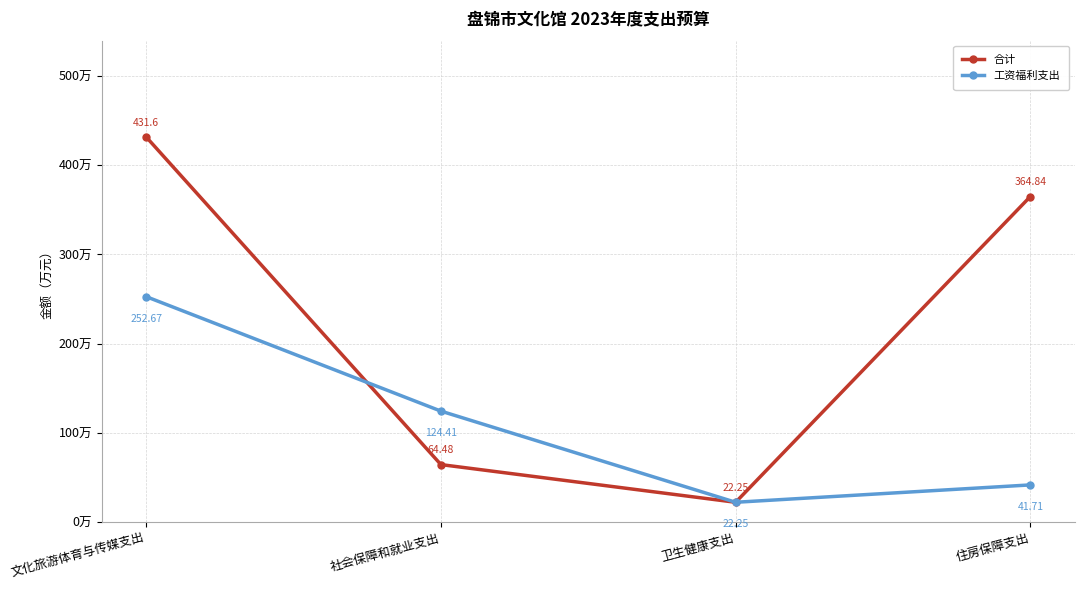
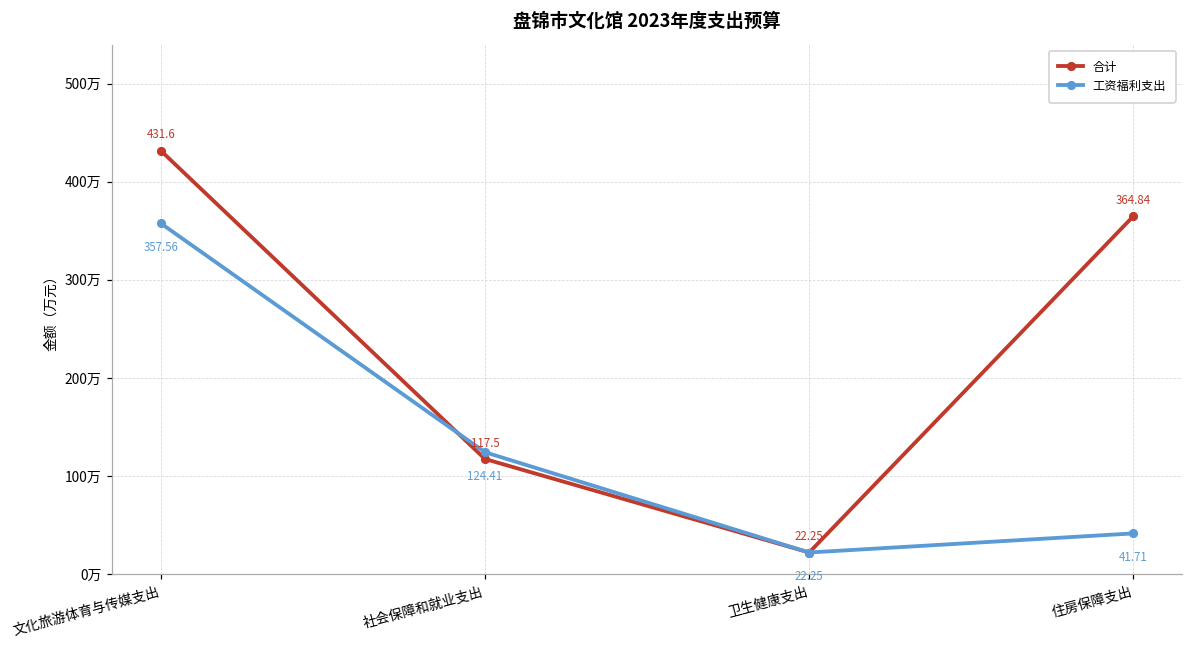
工资福利支出, 文化旅游体育与传媒支出: 252.67 -> 357.56
合计, 社会保障和就业支出: 64.48 -> 117.5
